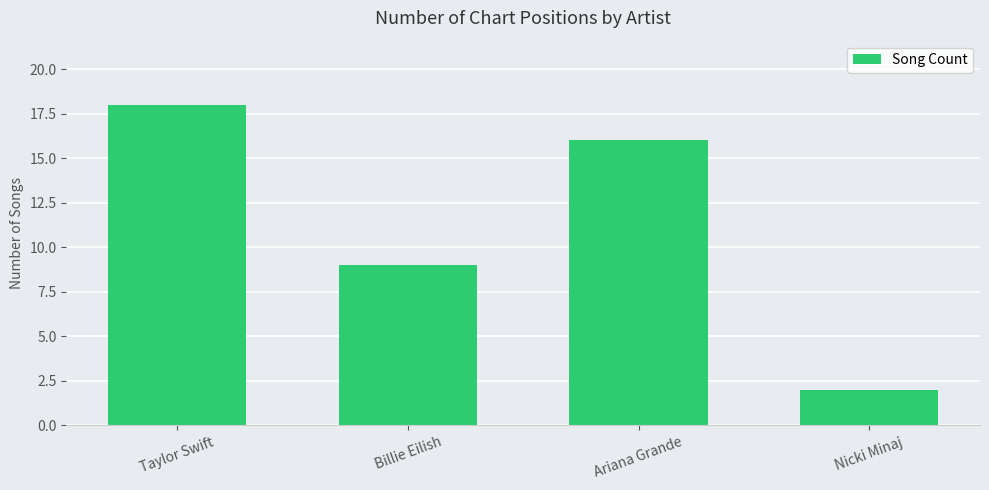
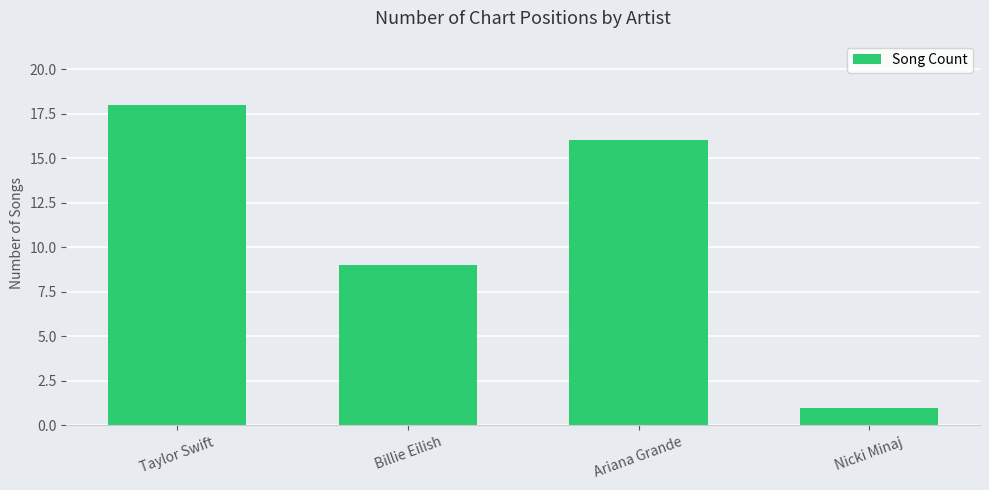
Nicki Minaj: 2 -> 1
